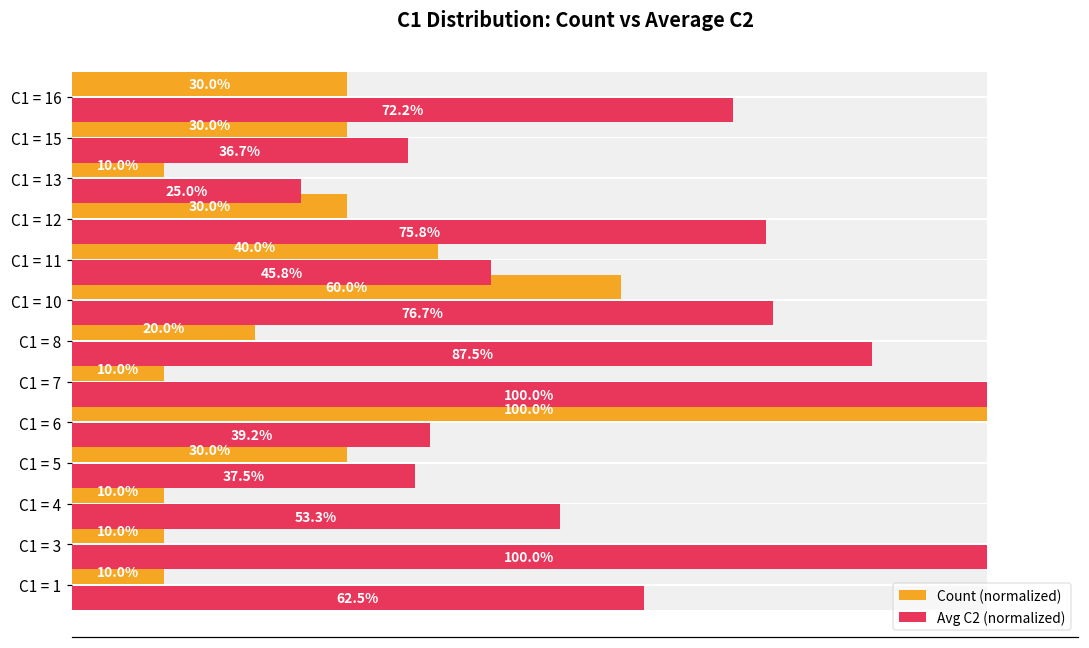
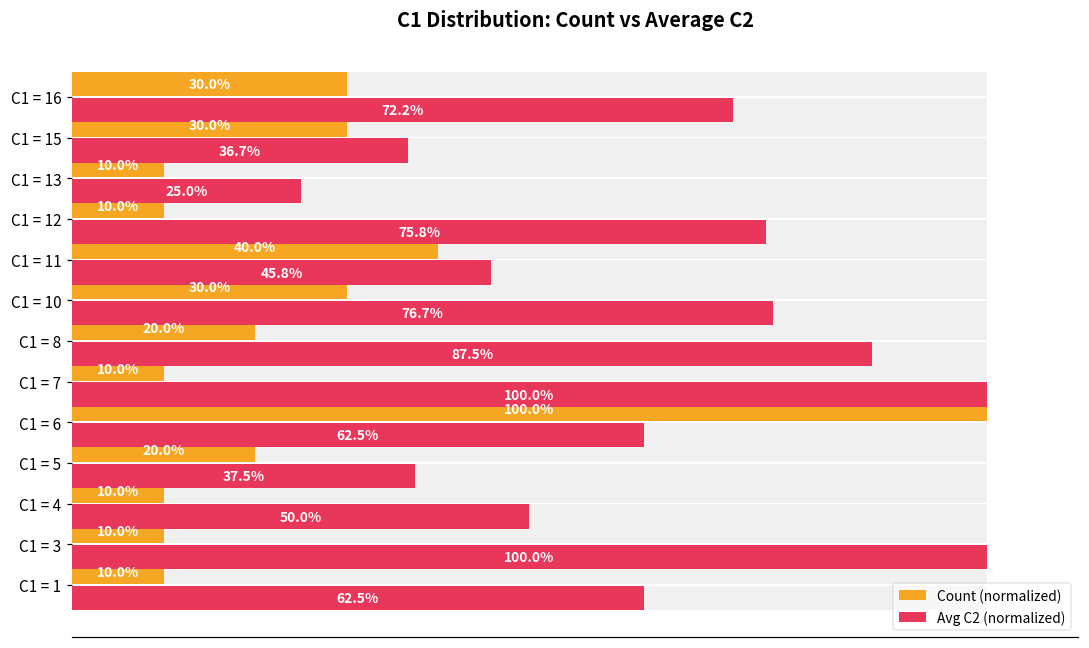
Count (normalized), C1 = 12: 30.0% -> 10.0%
Count (normalized), C1 = 10: 60.0% -> 30.0%
Avg C2 (normalized), C1 = 6: 39.2% -> 62.5%
Count (normalized), C1 = 5: 30.0% -> 20.0%
Avg C2 (normalized), C1 = 4: 53.3% -> 50.0%
